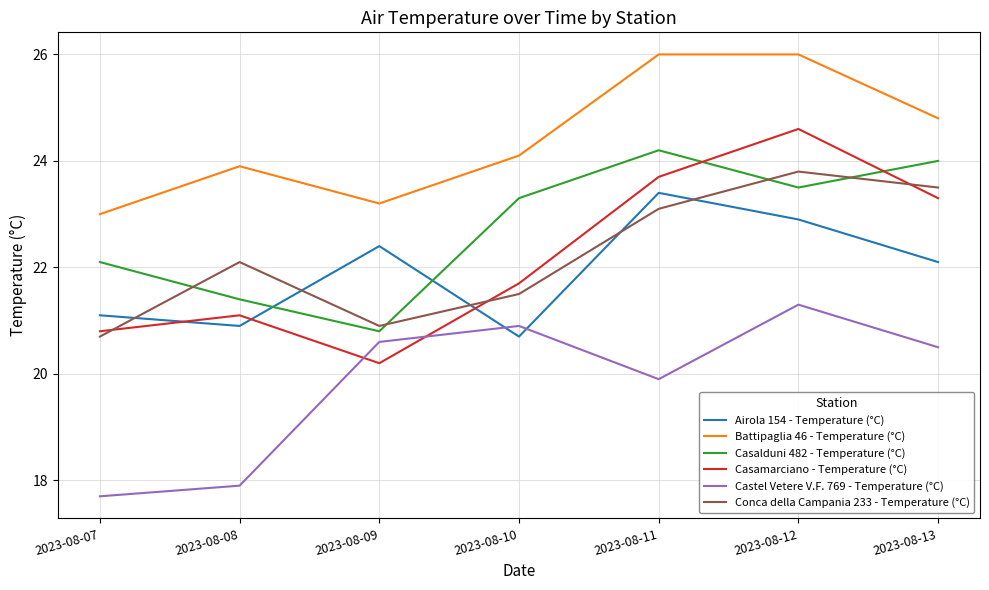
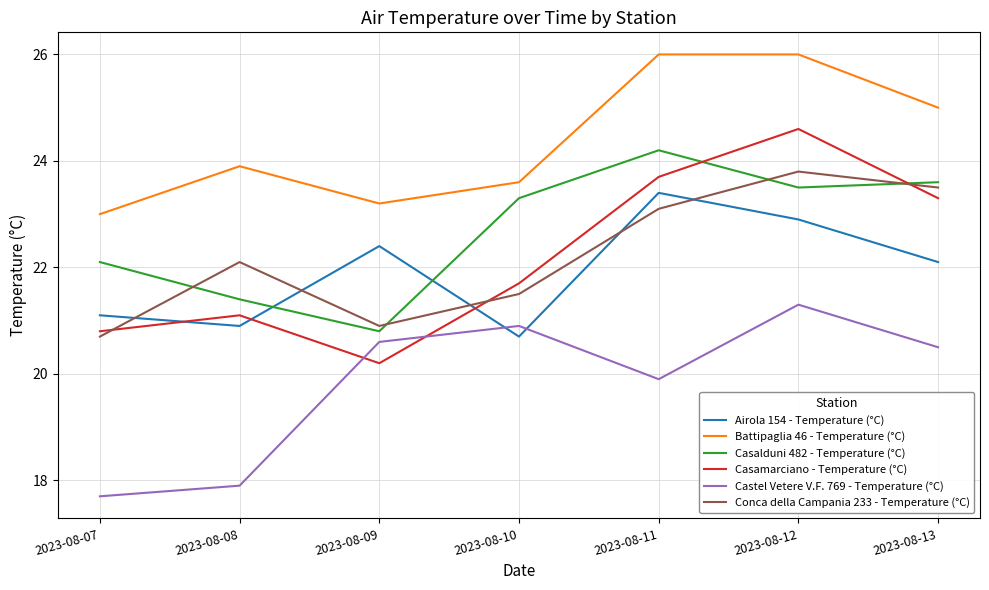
Battipaglia 46 - Temperature (°C), 2023-08-10: 24.1 -> 23.6
Battipaglia 46 - Temperature (°C), 2023-08-13: 24.8 -> 25.0
Casalduni 482 - Temperature (°C), 2023-08-13: 24.0 -> 23.6
